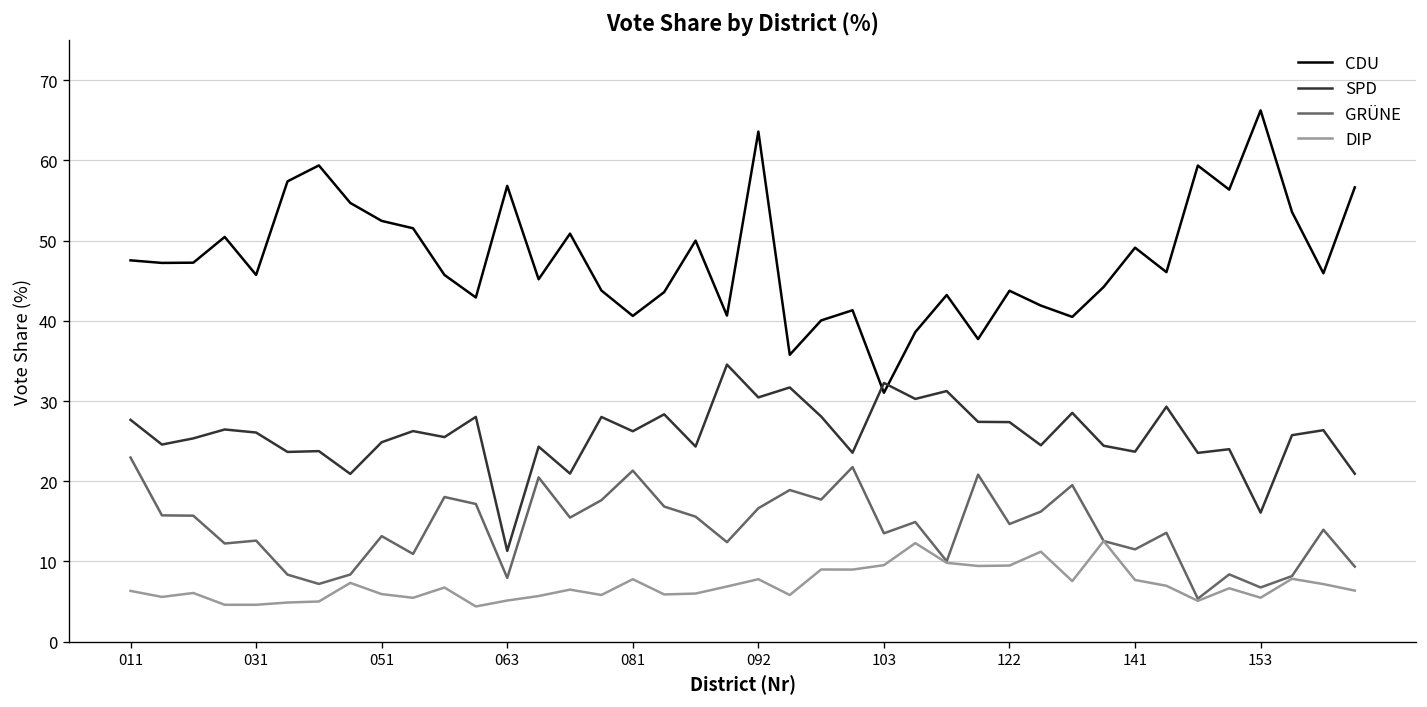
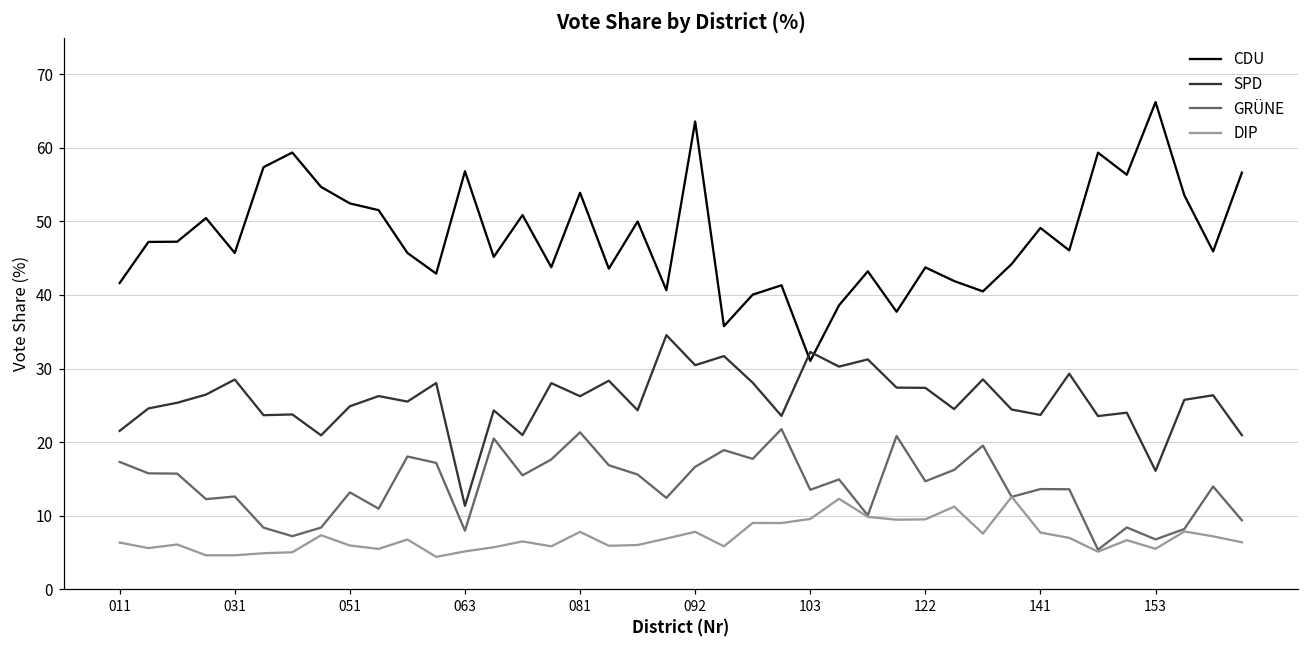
CDU, 011: 48 -> 42
SPD, 011: 28 -> 22
GRÜNE, 011: 23 -> 17
SPD, 031: 26 -> 29
CDU, 081: 41 -> 54
GRÜNE, 141: 12 -> 14
